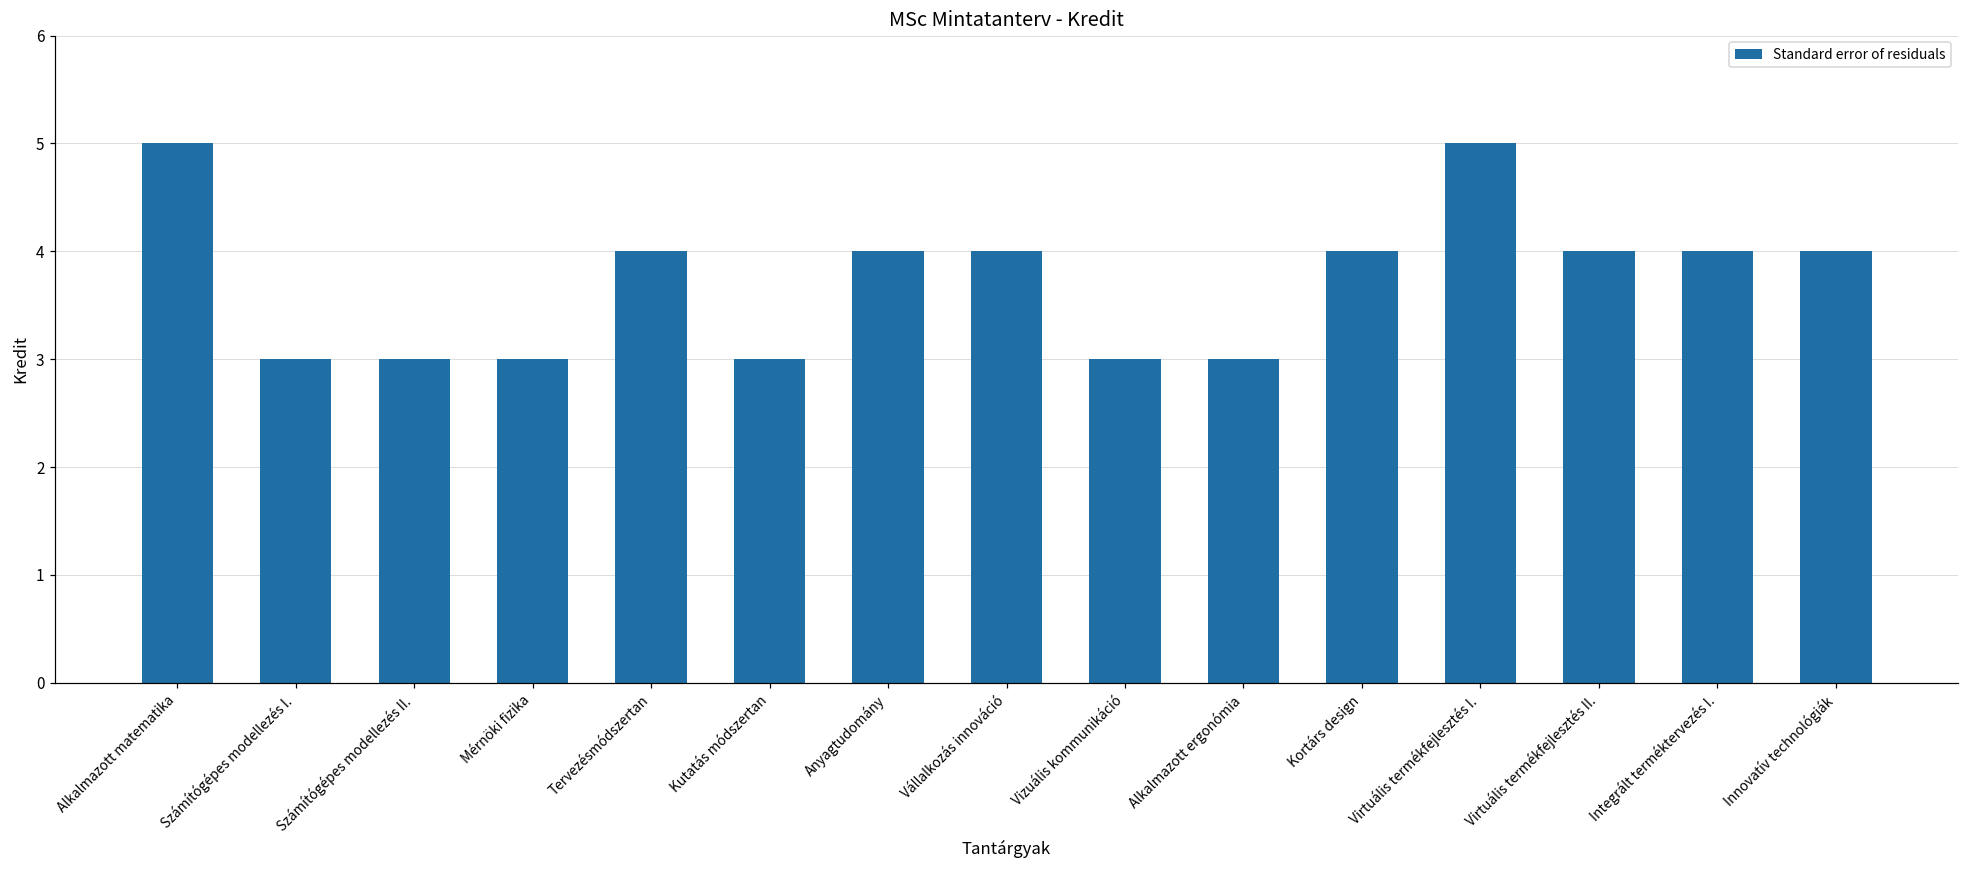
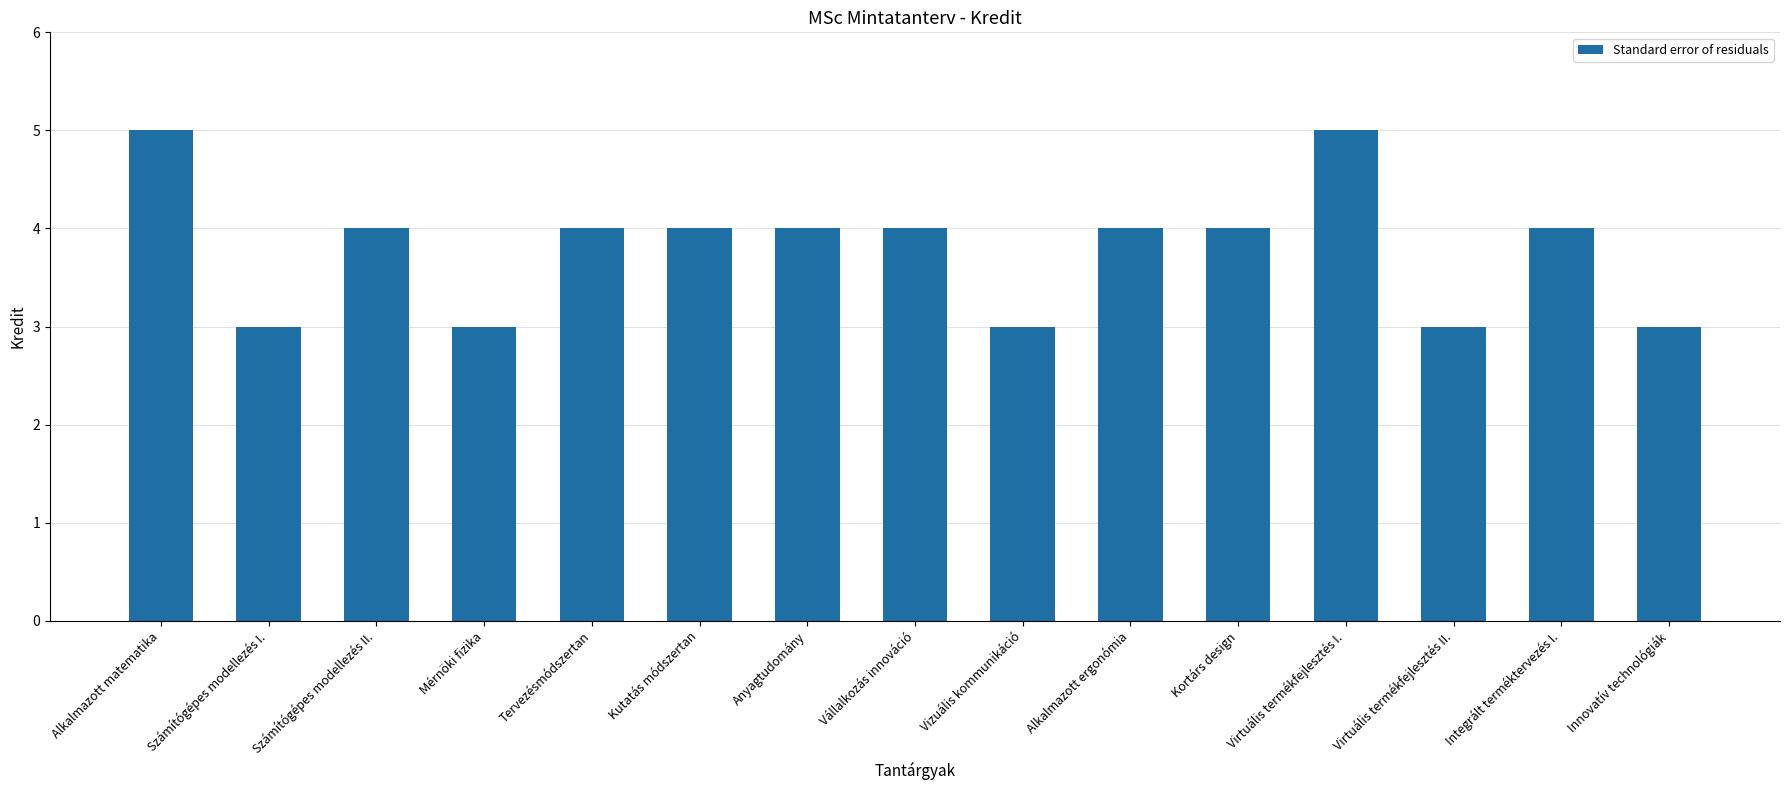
Számítógépes modellezés II.: 3 -> 4
Kutatás módszertan: 3 -> 4
Alkalmazott ergonómia: 3 -> 4
Virtuális termékfejlesztés II.: 4 -> 3
Innovatív technológiák: 4 -> 3
